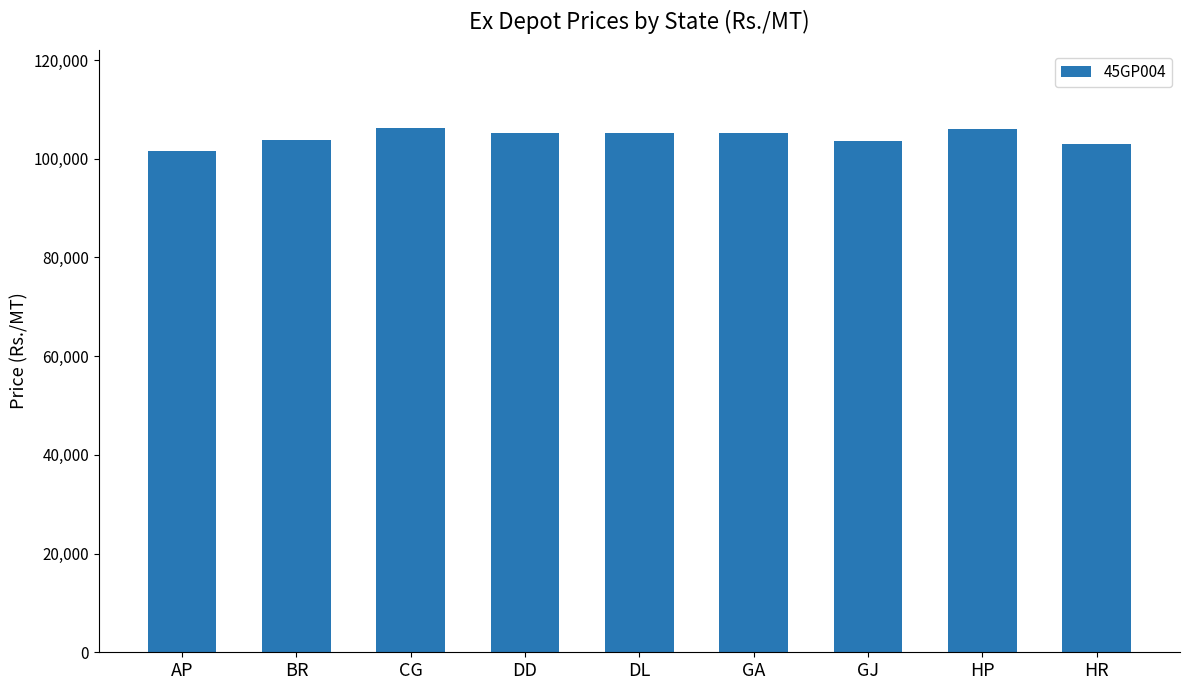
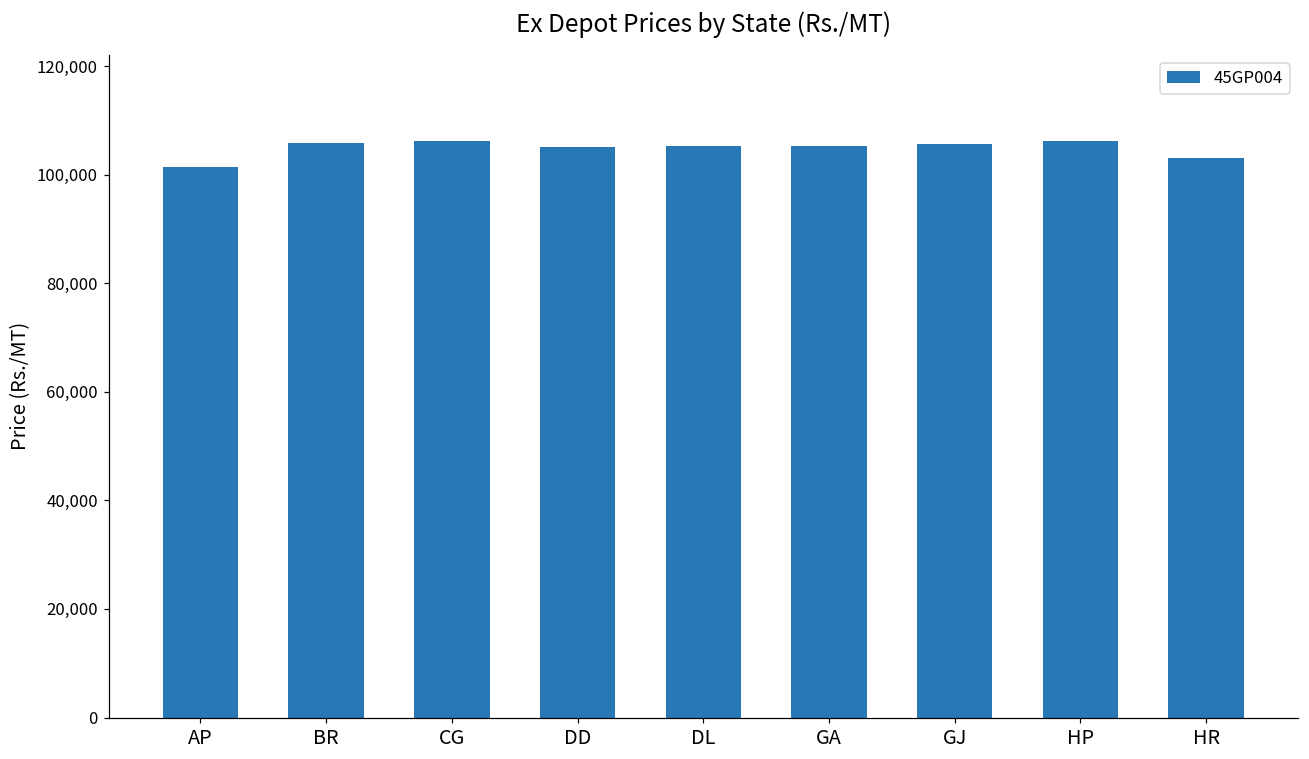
BR: 104,000 -> 106,000
GJ: 104,000 -> 106,000
